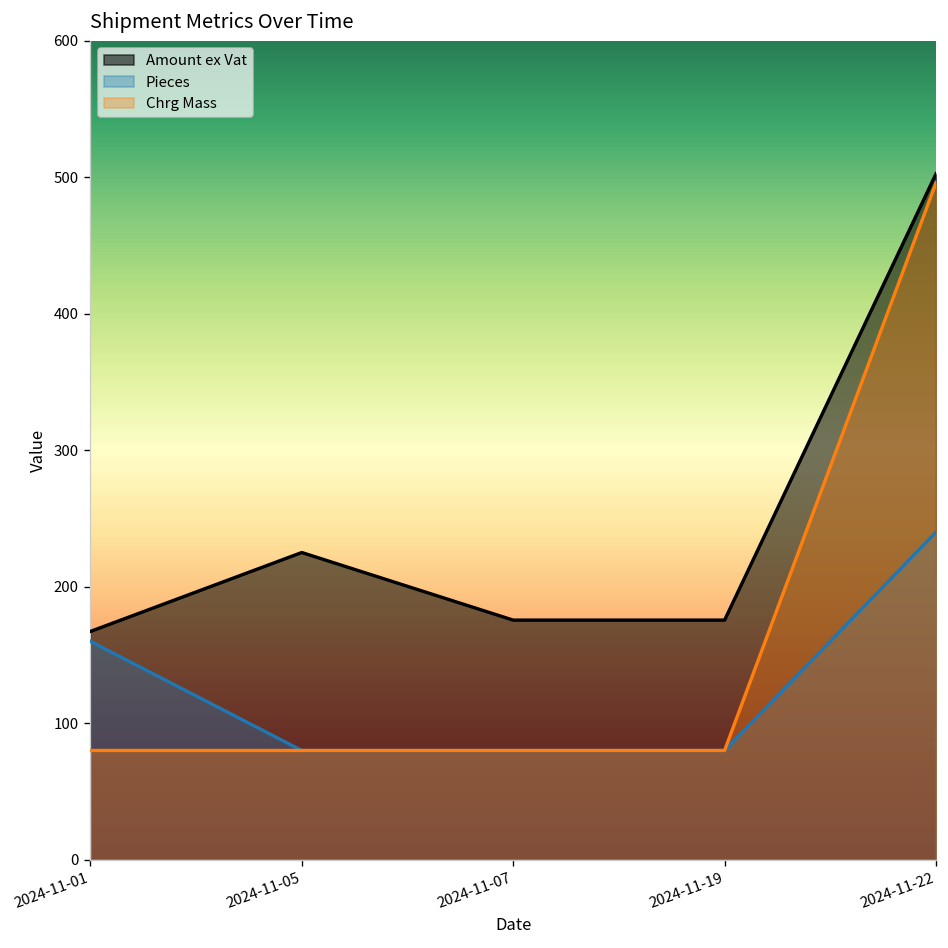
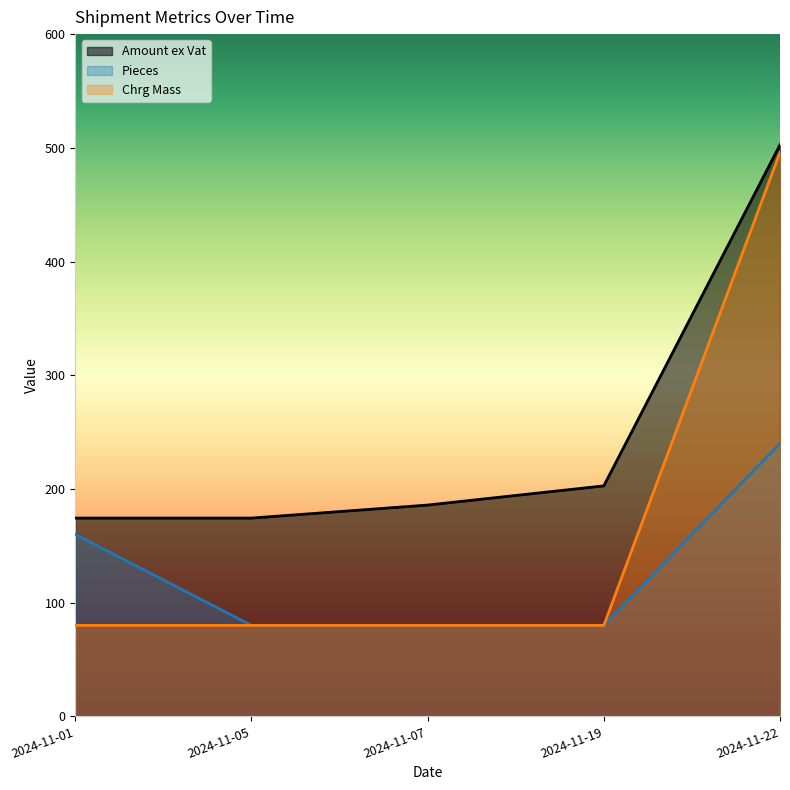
Amount ex Vat, 2024-11-01: 167 -> 174
Amount ex Vat, 2024-11-05: 225 -> 174
Amount ex Vat, 2024-11-07: 176 -> 186
Amount ex Vat, 2024-11-19: 176 -> 203
